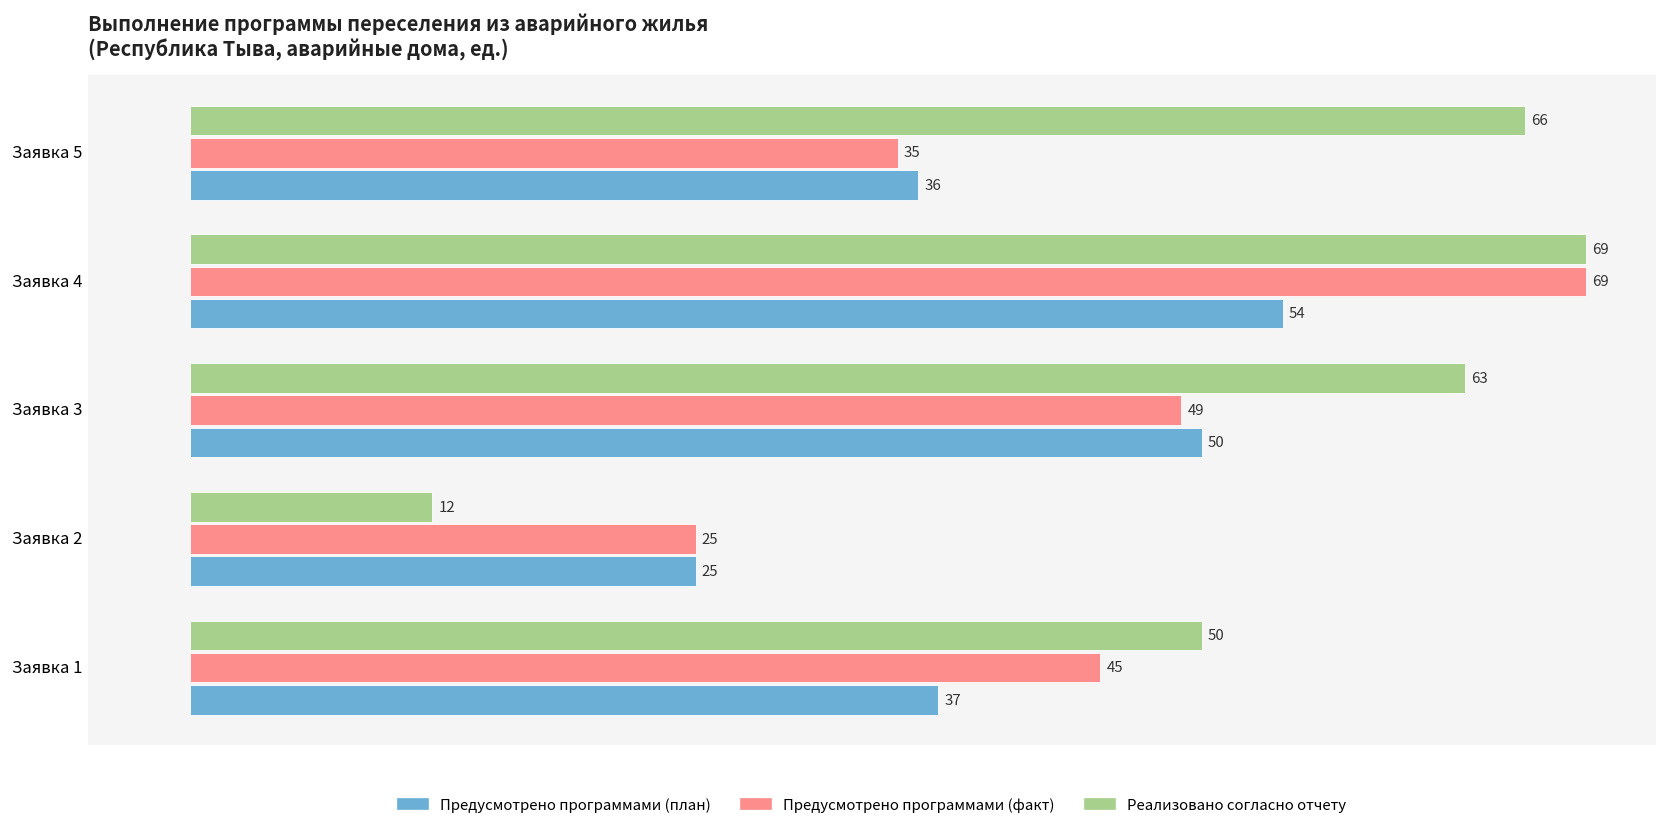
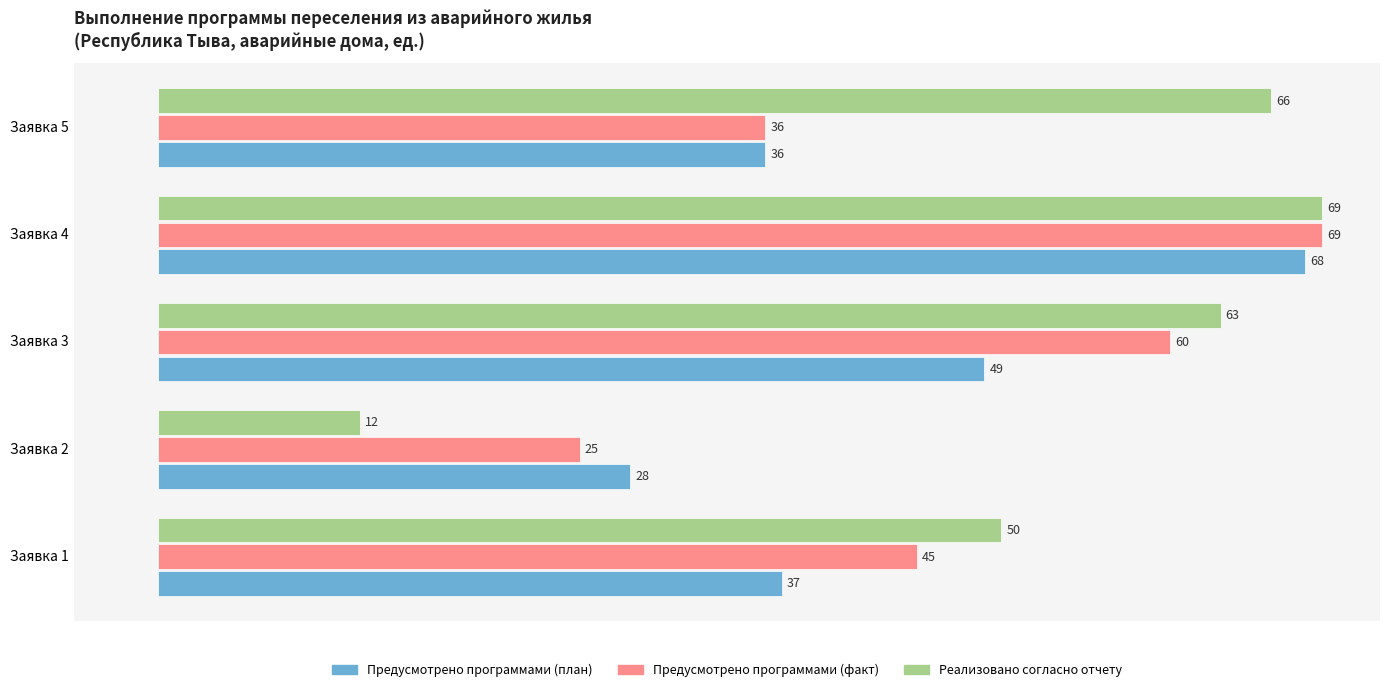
Предусмотрено программами (факт), Заявка 5: 35 -> 36
Предусмотрено программами (план), Заявка 4: 54 -> 68
Предусмотрено программами (факт), Заявка 3: 49 -> 60
Предусмотрено программами (план), Заявка 3: 50 -> 49
Предусмотрено программами (план), Заявка 2: 25 -> 28
